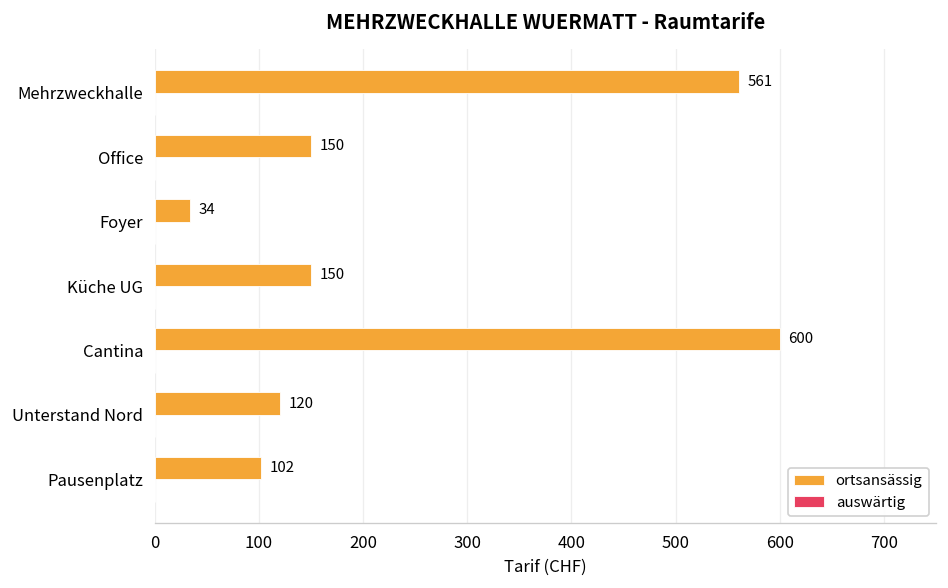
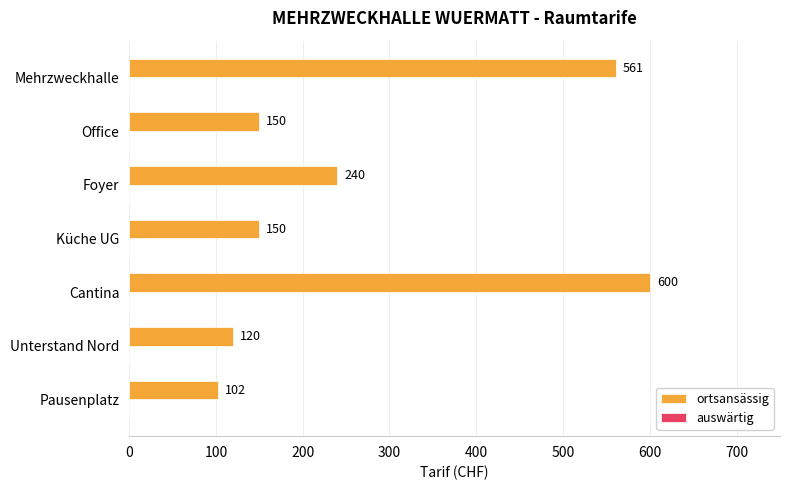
ortsansässig, Foyer: 34 -> 240
